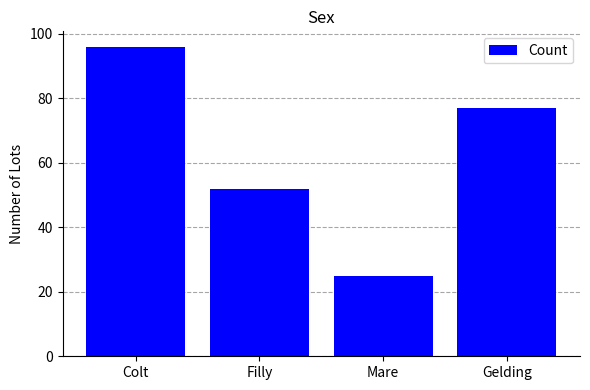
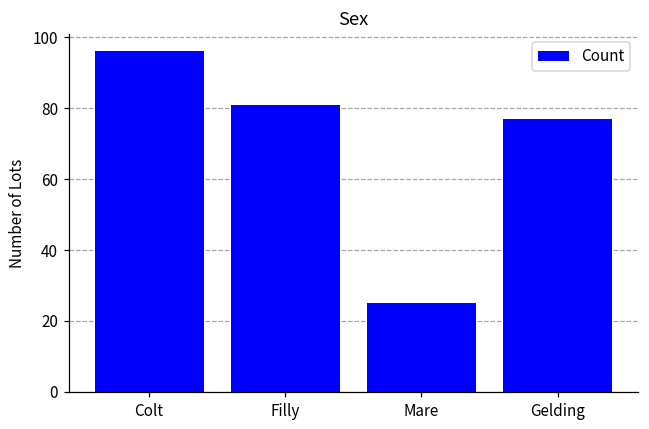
Filly: 52 -> 81
